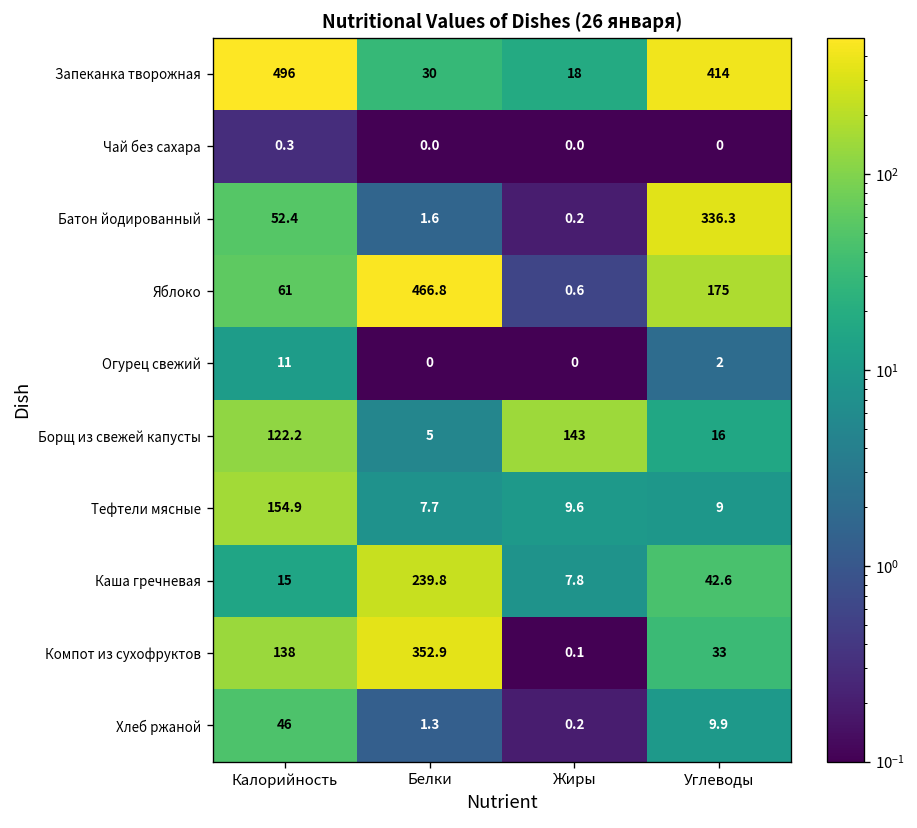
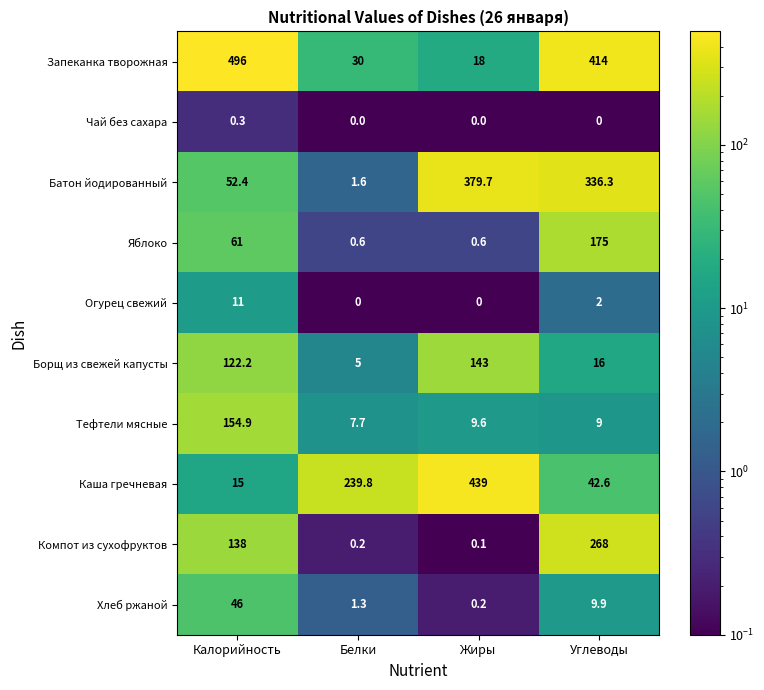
Батон йодированный, Жиры: 0.2 -> 379.7
Яблоко, Белки: 466.8 -> 0.6
Каша гречневая, Жиры: 7.8 -> 439
Компот из сухофруктов, Белки: 352.9 -> 0.2
Компот из сухофруктов, Углеводы: 33 -> 268
